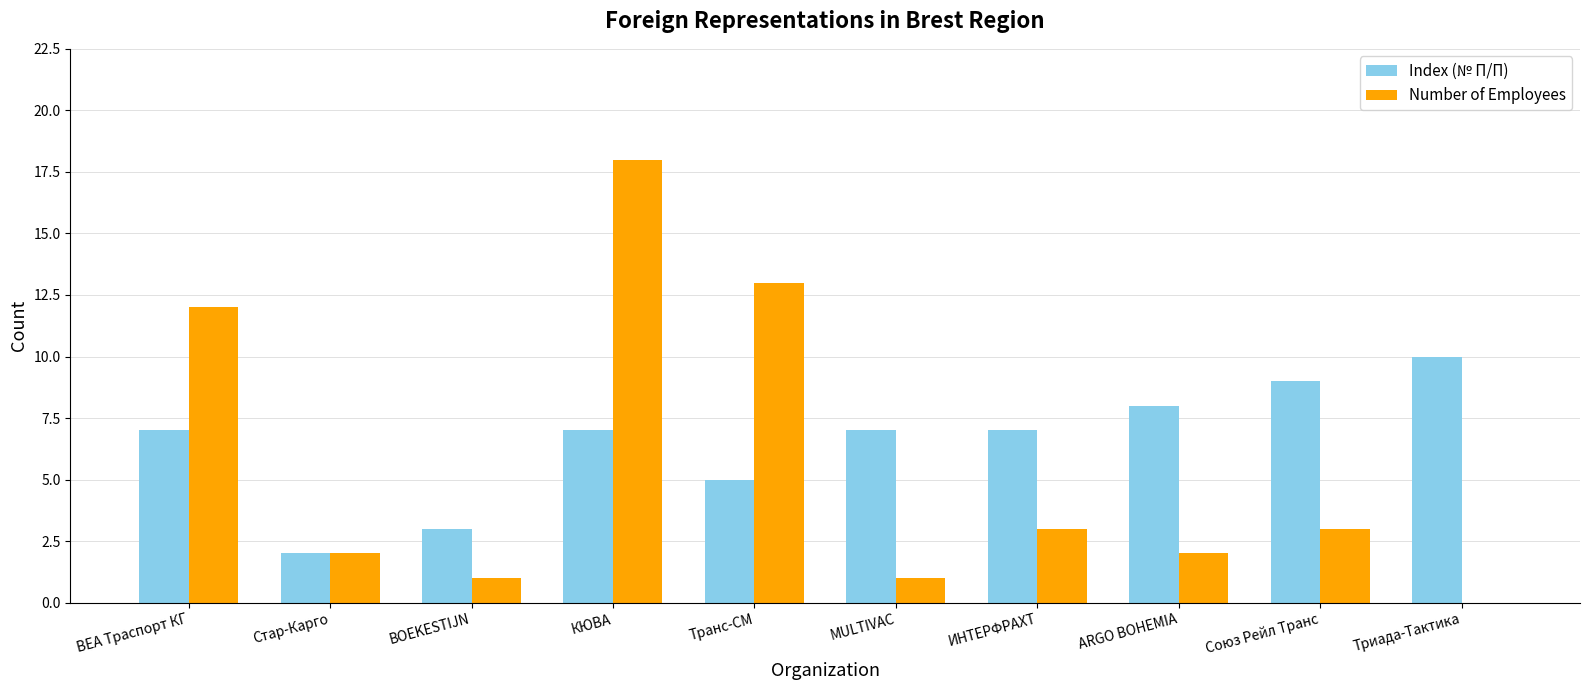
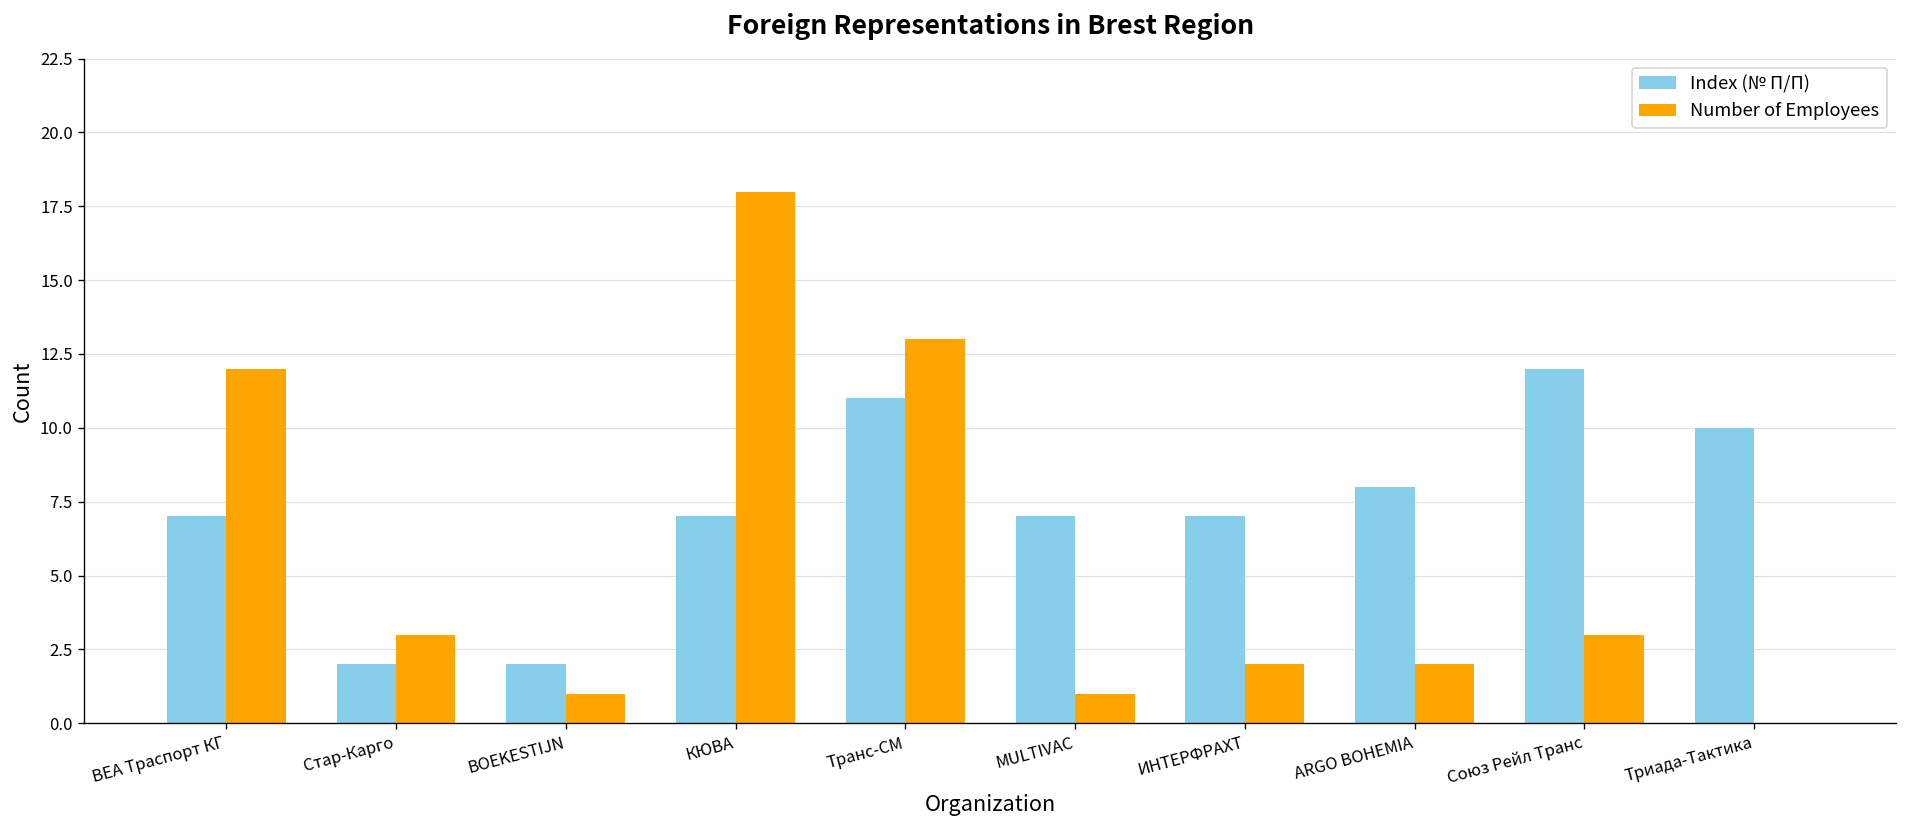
Number of Employees, Стар-Карго: 2 -> 3
Index (№ П/П), BOEKESTIJN: 3 -> 2
Index (№ П/П), Транс-СМ: 5 -> 11
Number of Employees, ИНТЕРФРАХТ: 3 -> 2
Index (№ П/П), Союз Рейл Транс: 9 -> 12
